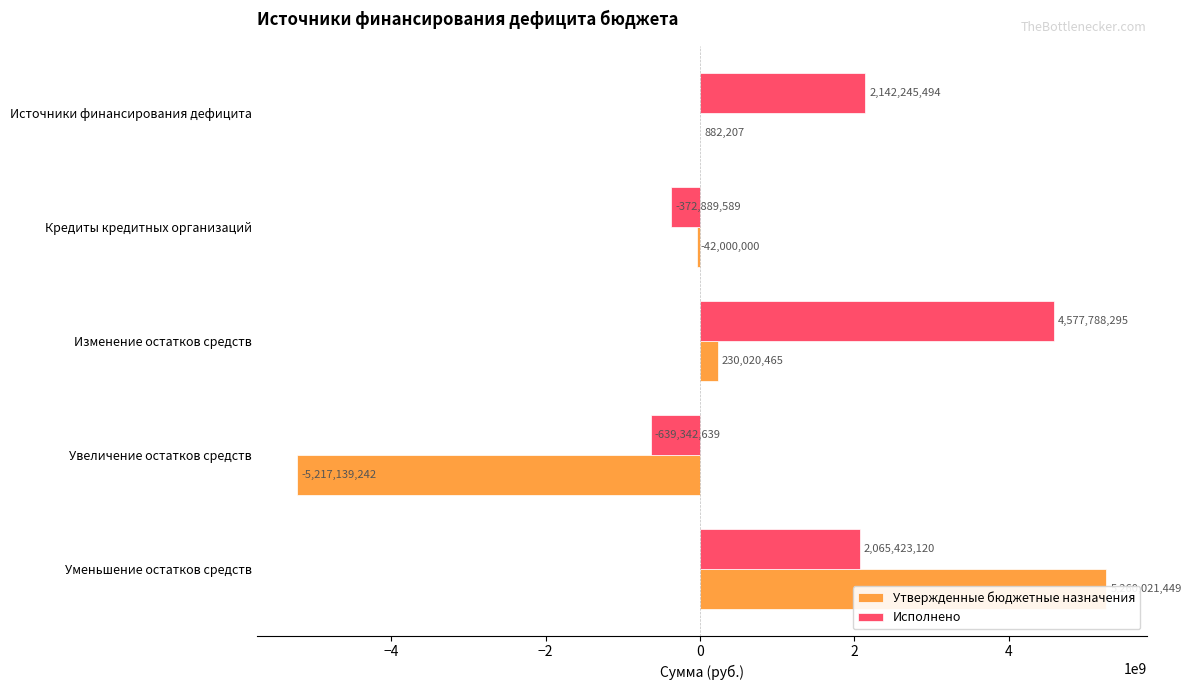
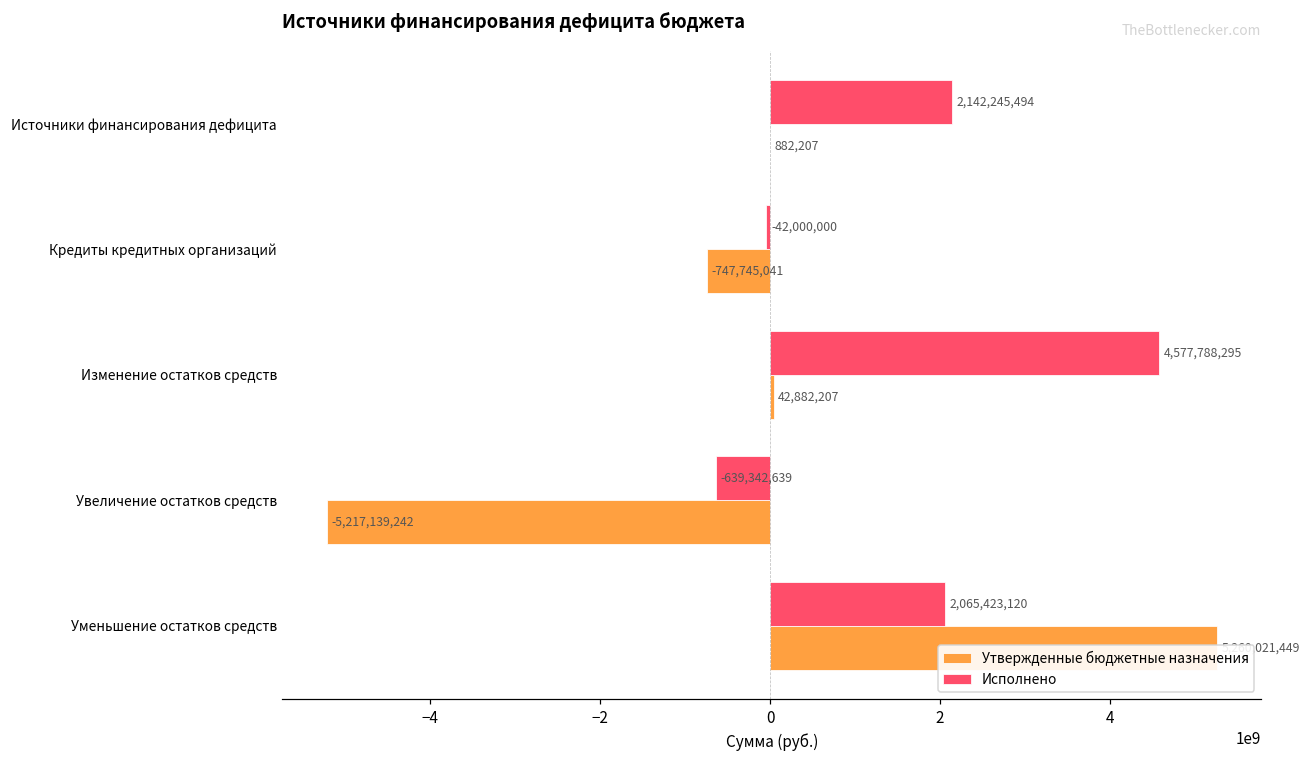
Исполнено, Кредиты кредитных организаций: -372,889,589 -> -42,000,000
Утвержденные бюджетные назначения, Кредиты кредитных организаций: -42,000,000 -> -747,745,041
Утвержденные бюджетные назначения, Изменение остатков средств: 230,020,465 -> 42,882,207
